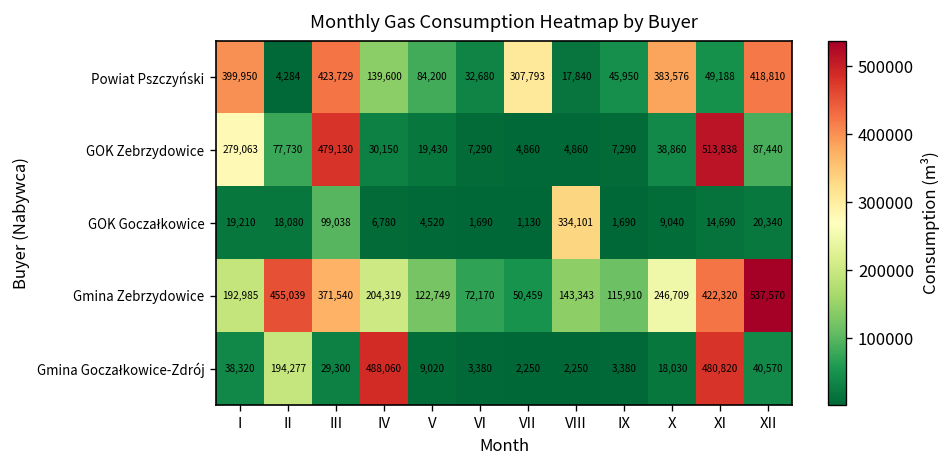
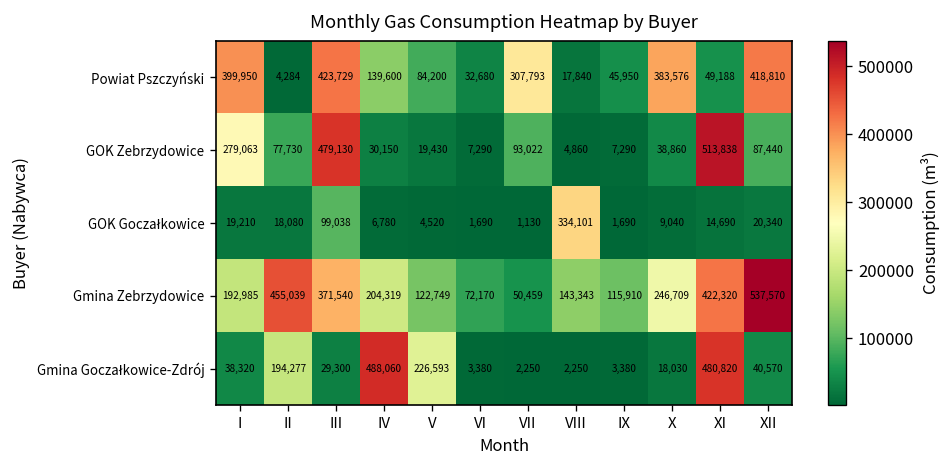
GOK Zebrzydowice, VII: 4,860 -> 93,022
Gmina Goczałkowice-Zdrój, V: 9,020 -> 226,593
